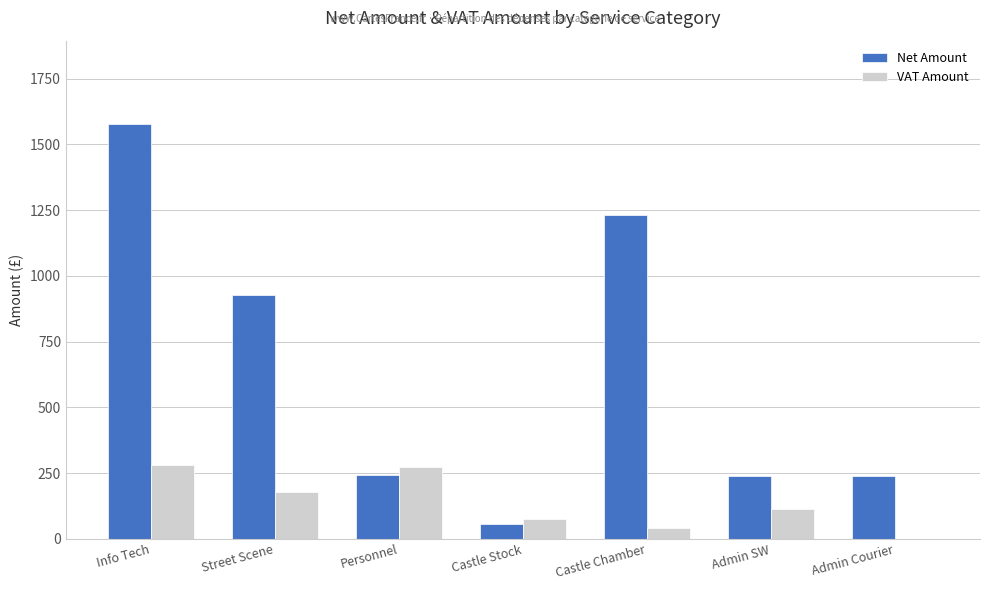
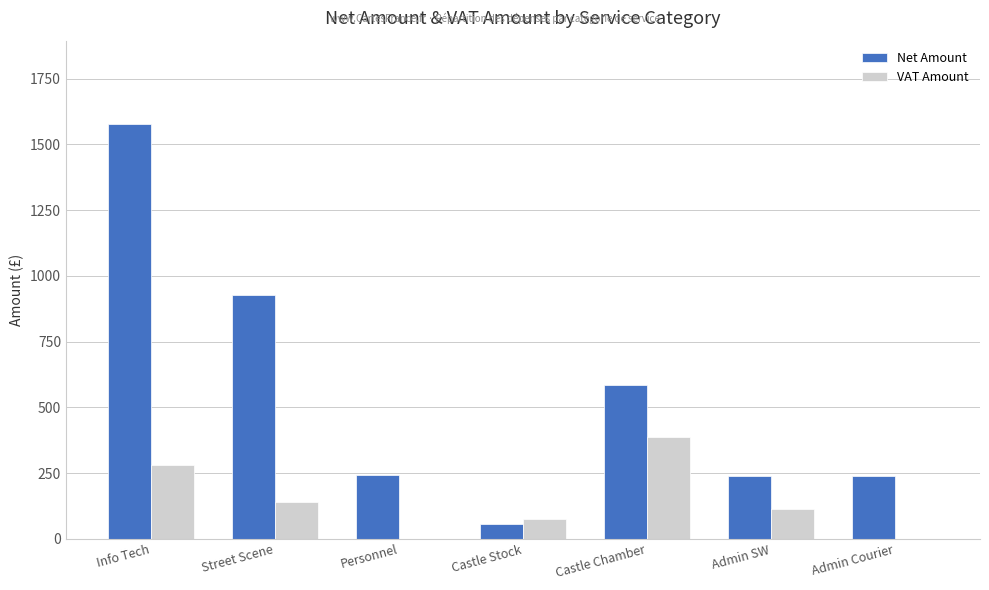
VAT Amount, Street Scene: 180 -> 140
VAT Amount, Personnel: 270 -> 0
Net Amount, Castle Chamber: 1230 -> 590
VAT Amount, Castle Chamber: 40 -> 390
